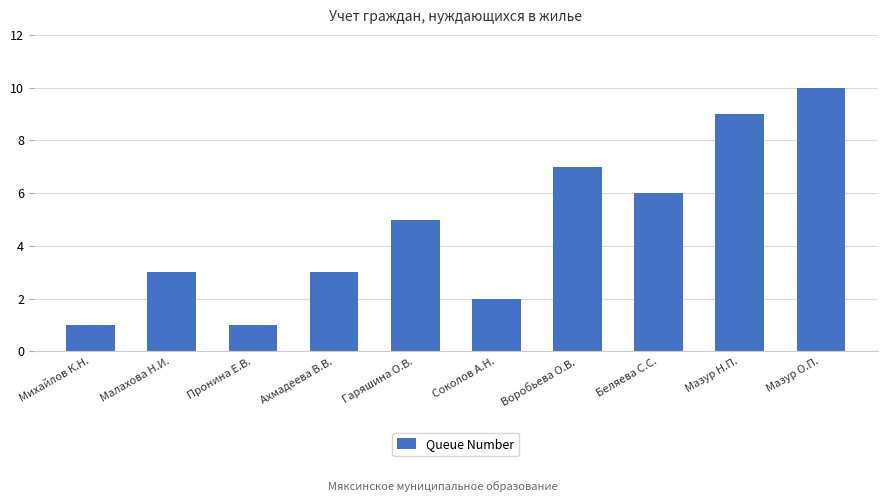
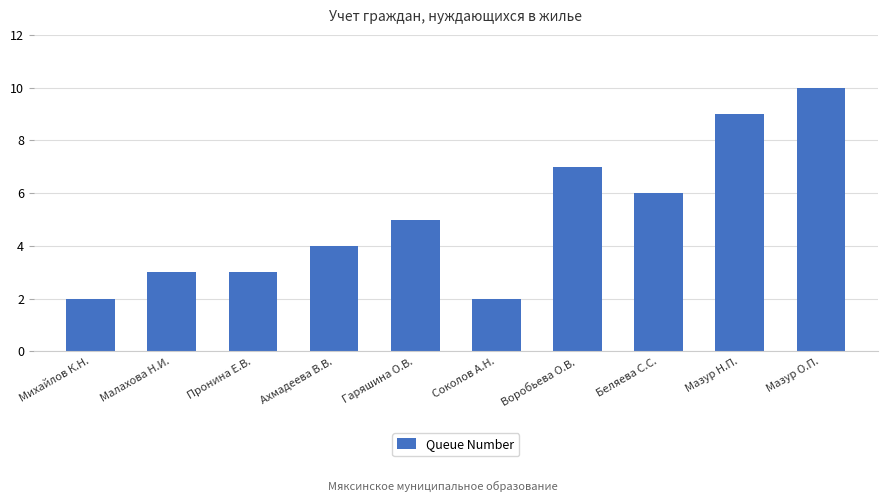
Михайлов К.Н.: 1 -> 2
Пронина Е.В.: 1 -> 3
Ахмадеева В.В.: 3 -> 4
